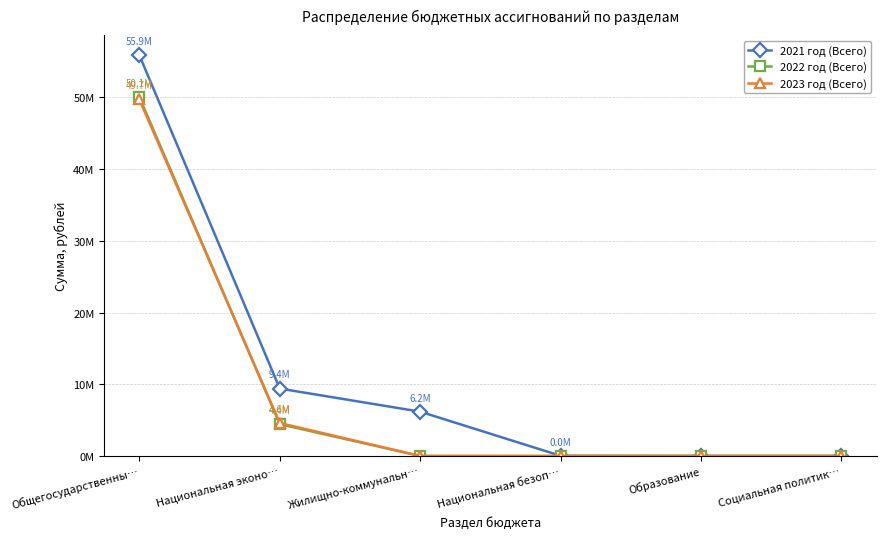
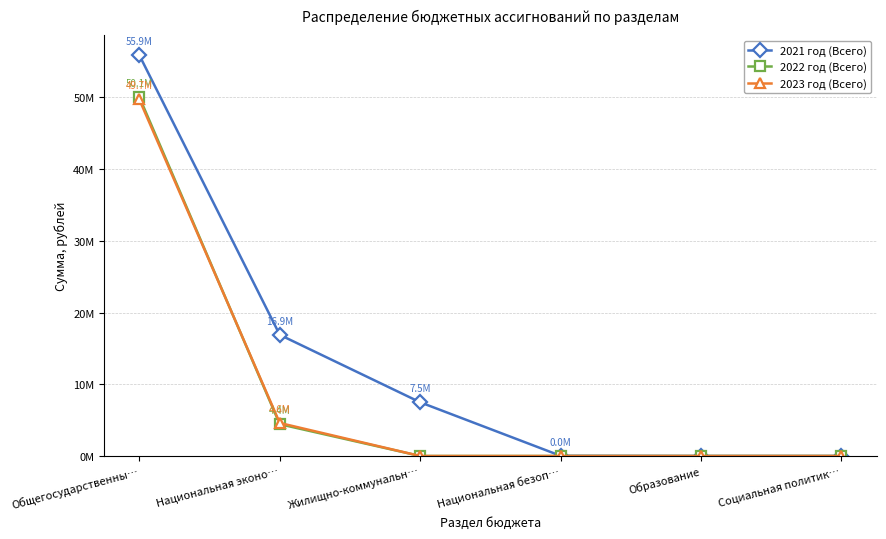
2021 год (Всего), Национальная эконо…: 9.4M -> 16.9M
2021 год (Всего), Жилищно-коммунальн…: 6.2M -> 7.5M
